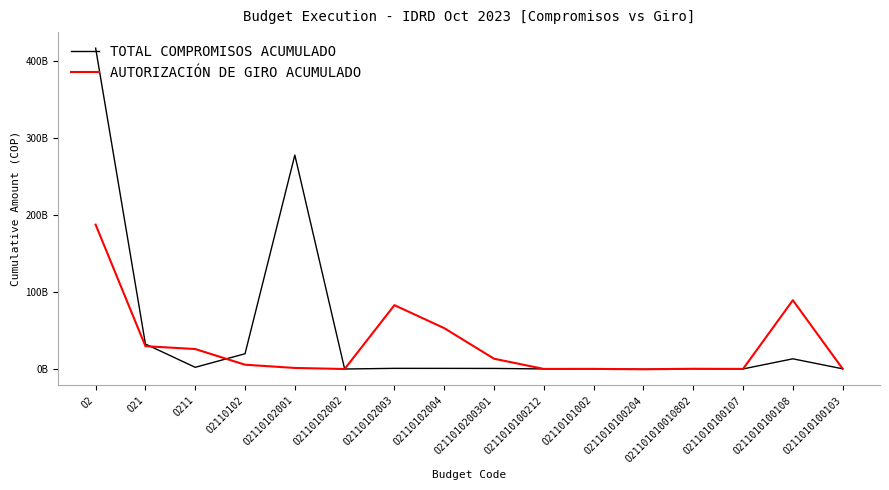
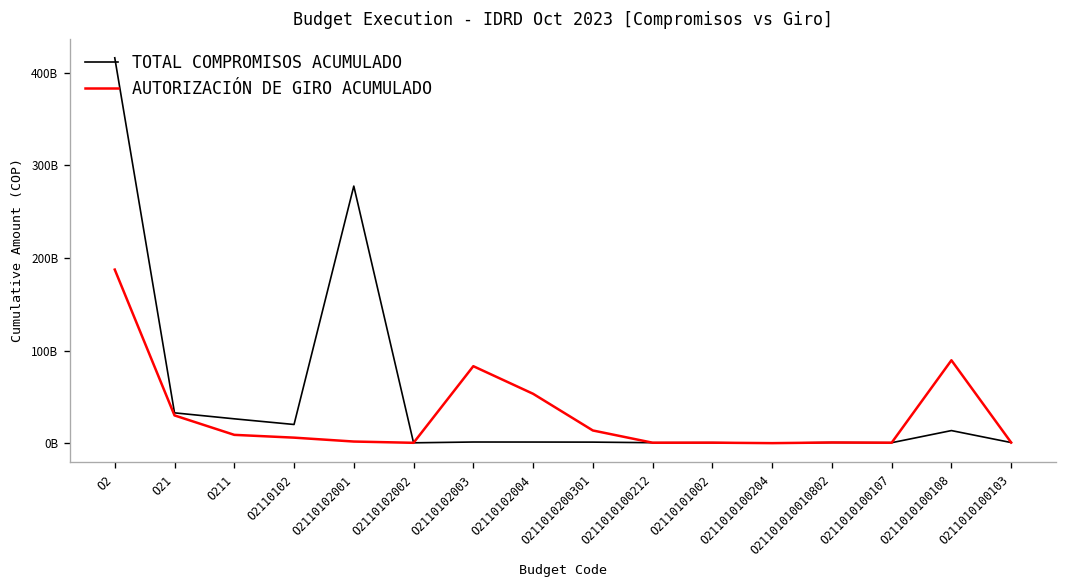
TOTAL COMPROMISOS ACUMULADO, O211: 0 -> 30000000000
AUTORIZACIÓN DE GIRO ACUMULADO, O211: 30000000000 -> 10000000000
